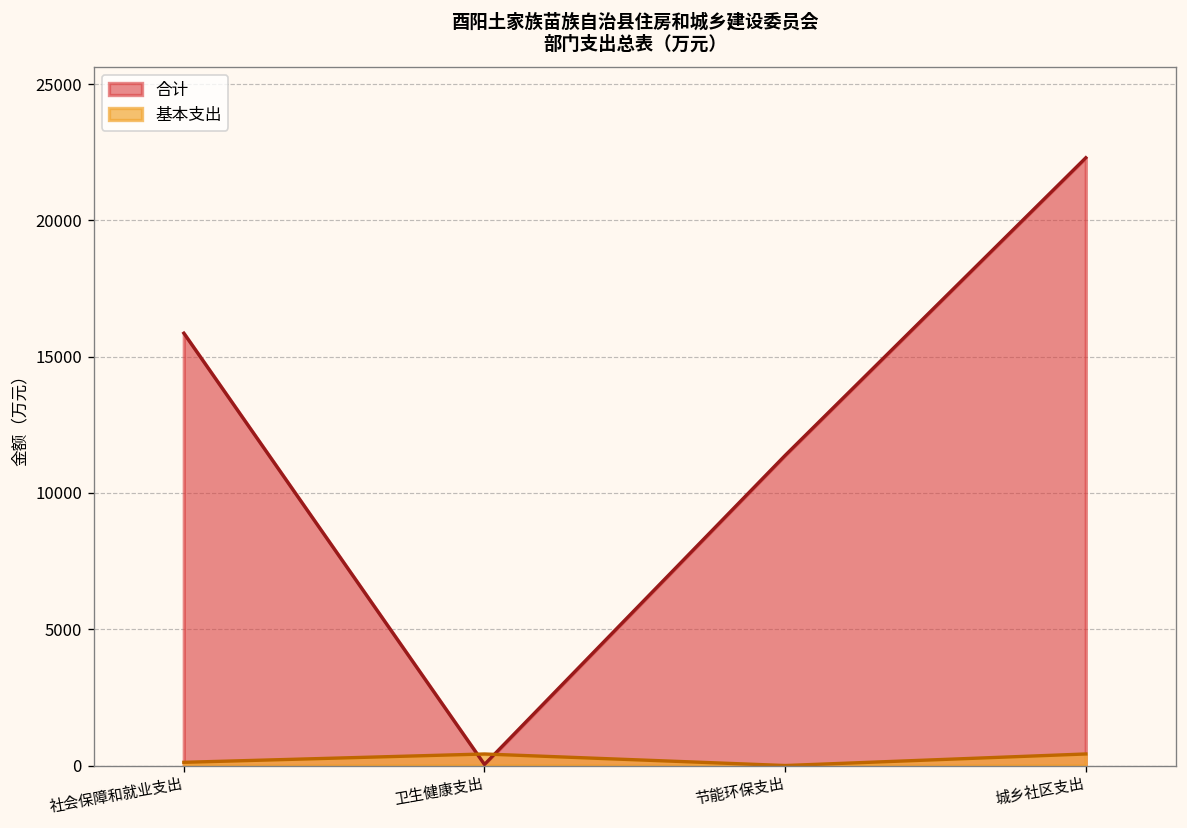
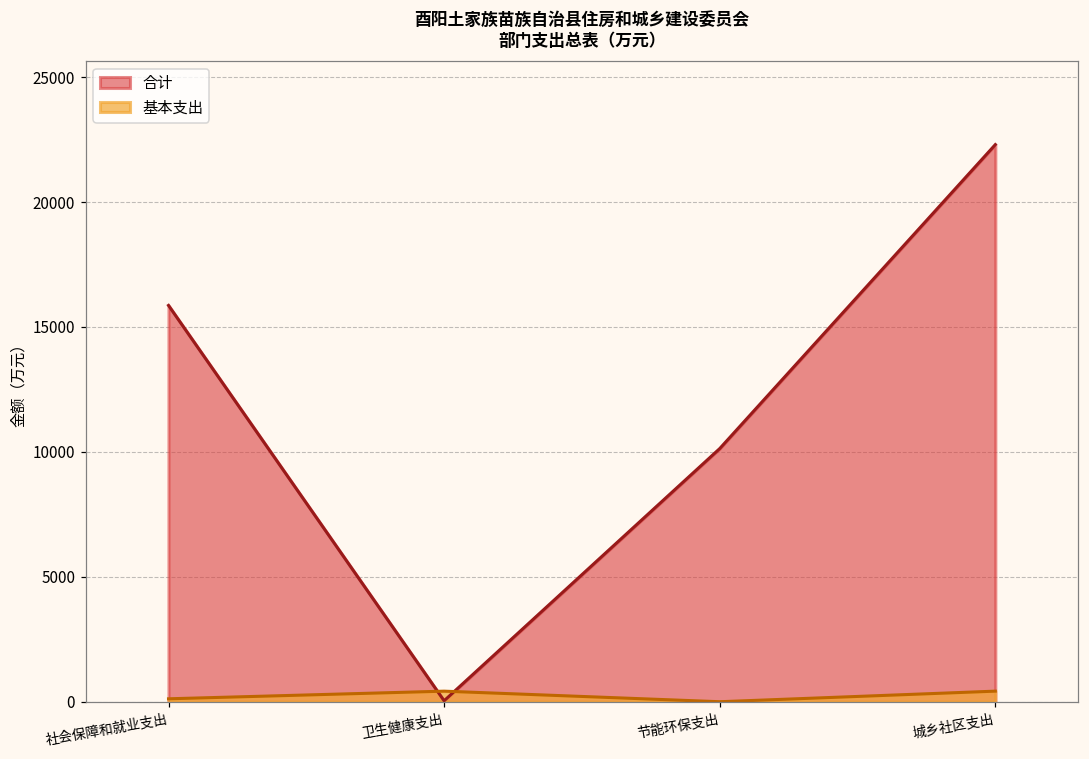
合计, 节能环保支出: 11400 -> 10100
